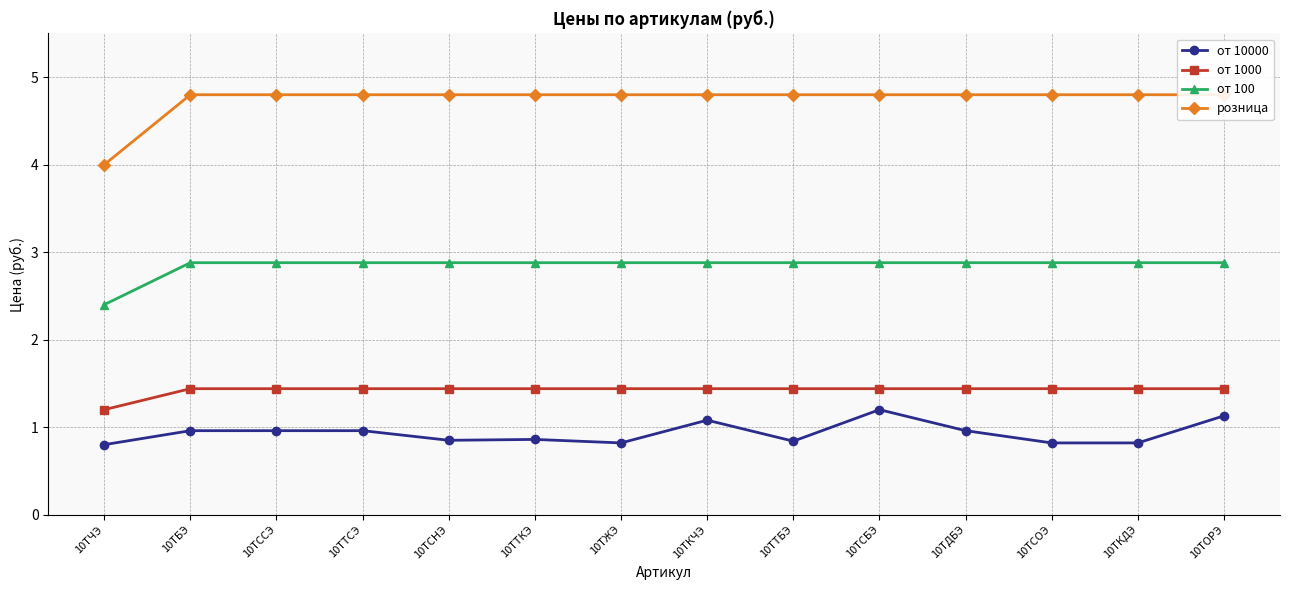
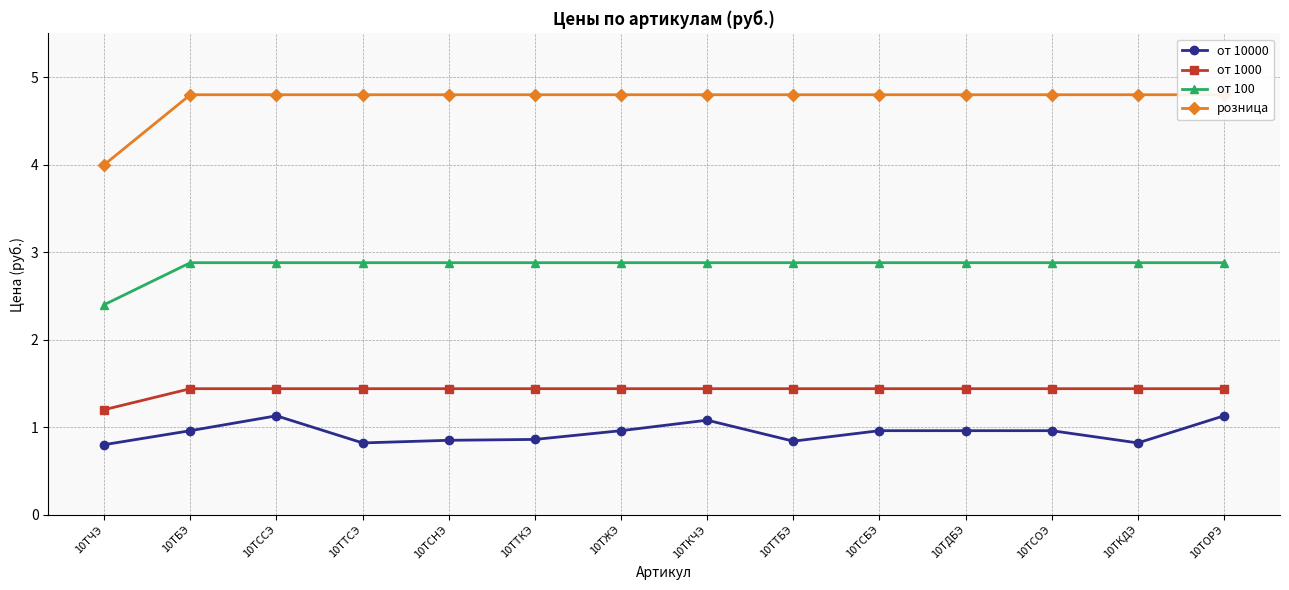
от 10000, 10ТССЭ: 1.0 -> 1.1
от 10000, 10ТТСЭ: 1.0 -> 0.8
от 10000, 10ТЖЭ: 0.8 -> 1.0
от 10000, 10ТСБЭ: 1.2 -> 1.0
от 10000, 10ТСОЭ: 0.8 -> 1.0
